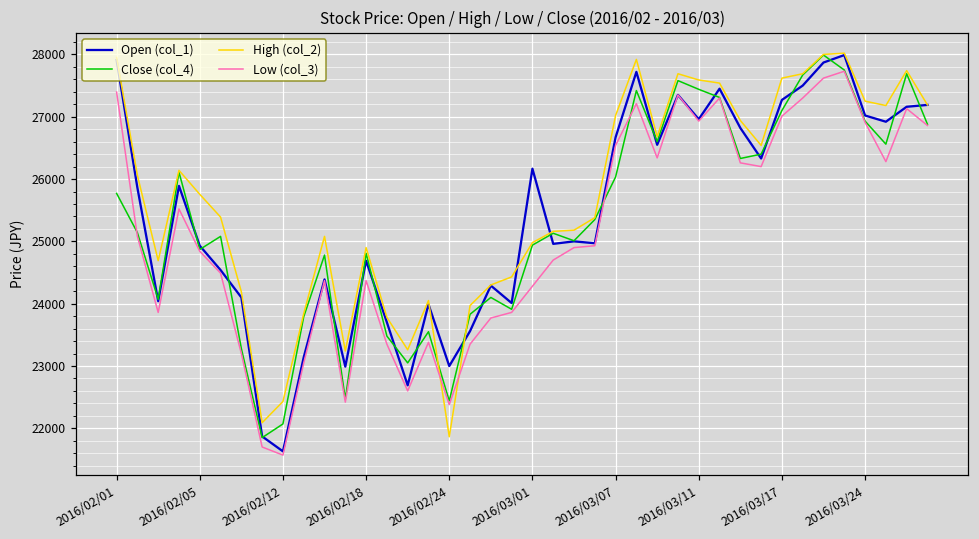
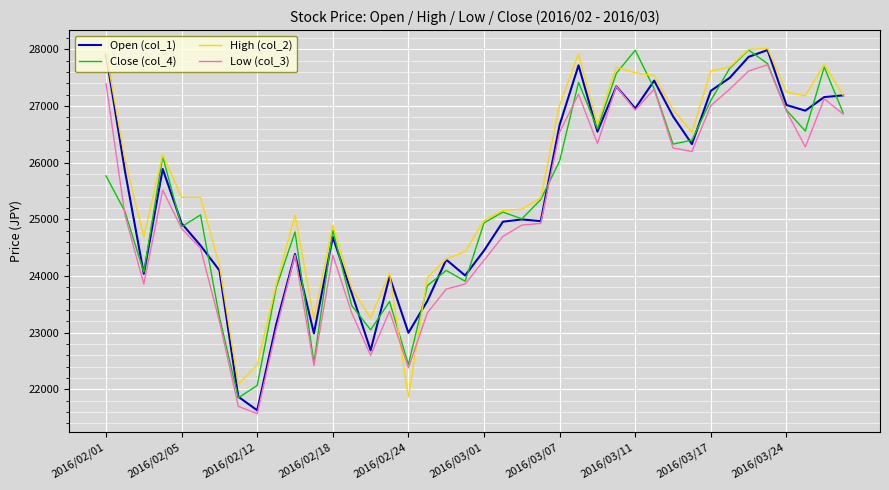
High (col_2), 2016/02/05: 25800 -> 25400
Open (col_1), 2016/03/01: 26200 -> 24500
Close (col_4), 2016/03/11: 27400 -> 28000
